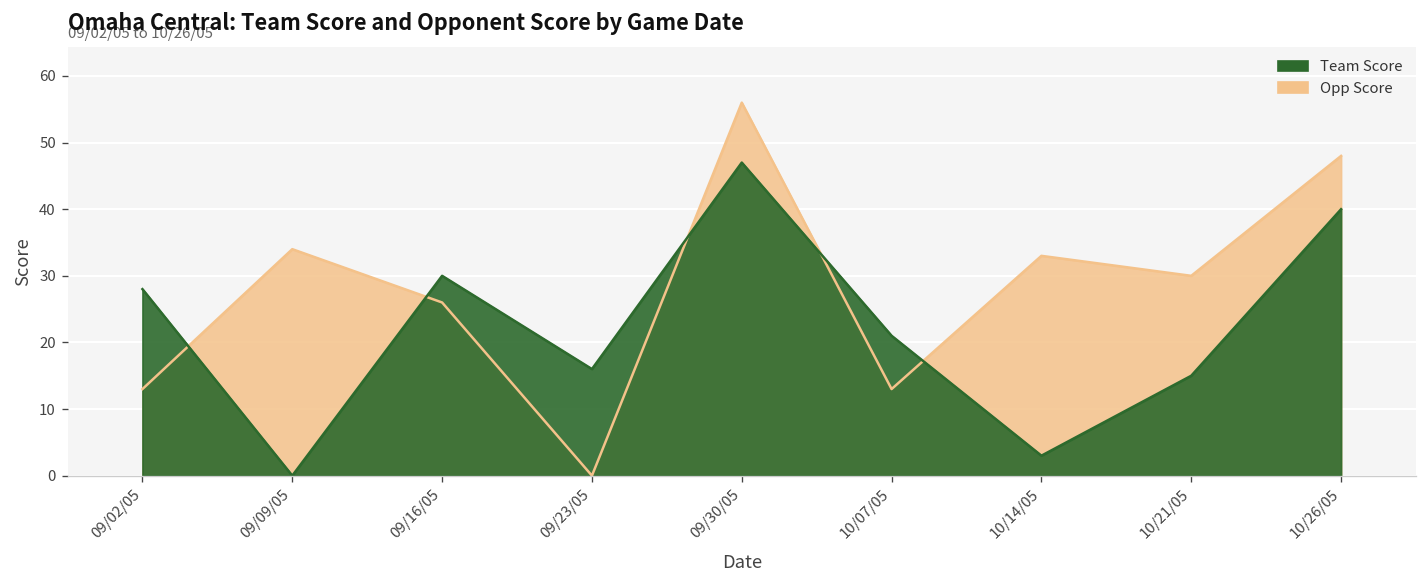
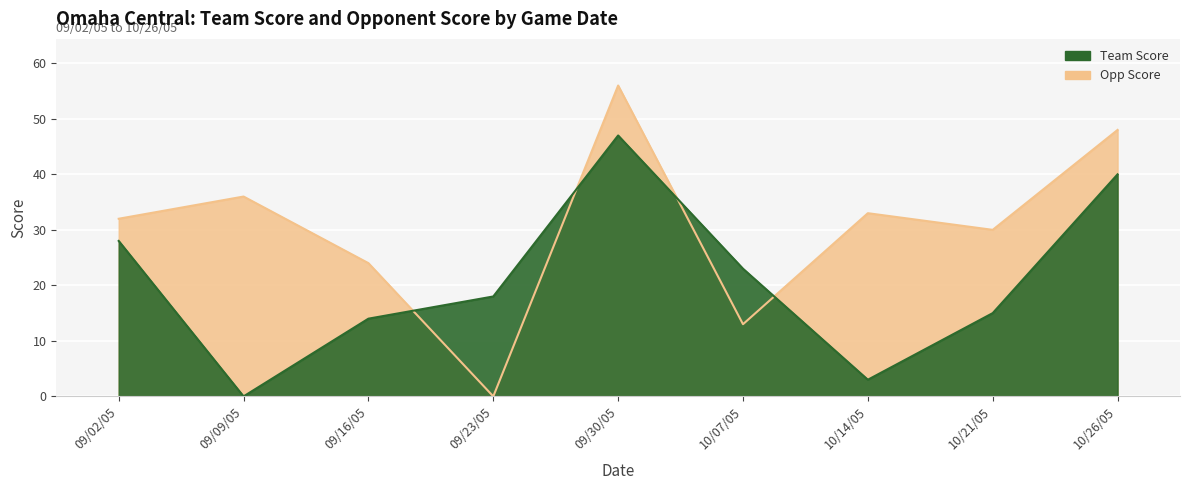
Opp Score, 09/02/05: 13 -> 32
Opp Score, 09/09/05: 34 -> 36
Opp Score, 09/16/05: 26 -> 24
Team Score, 09/16/05: 30 -> 14
Team Score, 09/23/05: 16 -> 18
Team Score, 10/07/05: 21 -> 23
